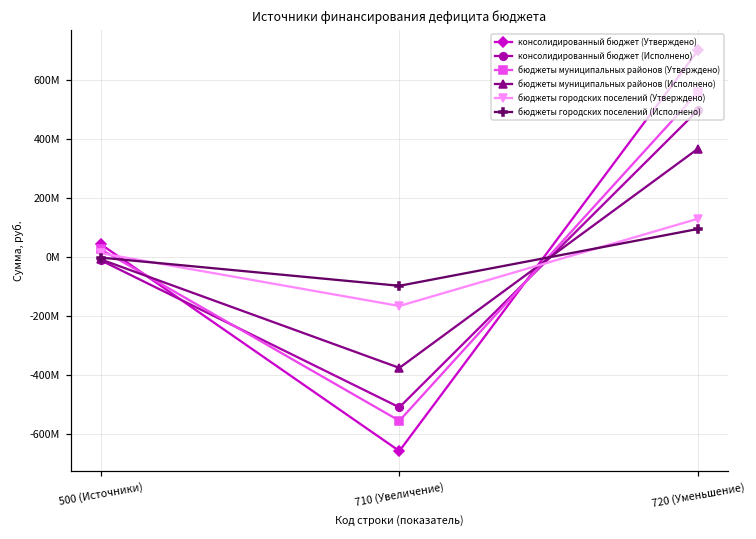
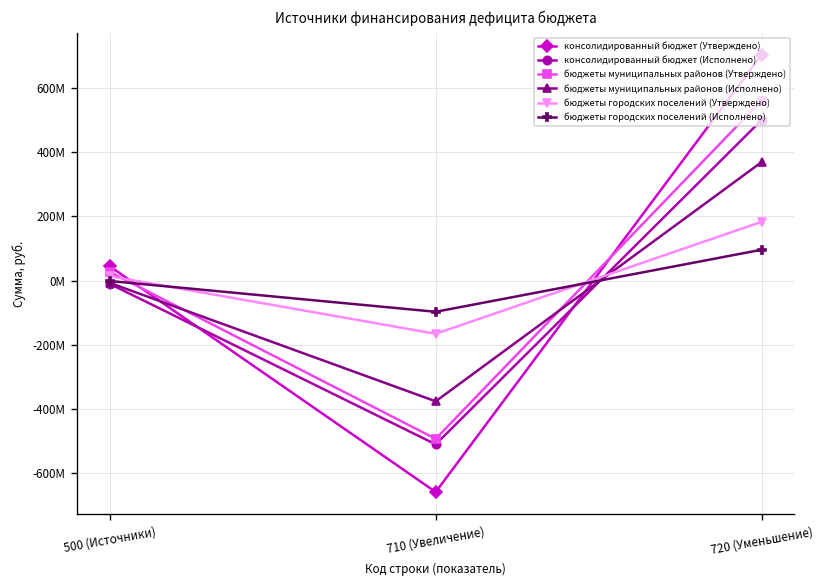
бюджеты муниципальных районов (Утверждено), 710 (Увеличение): -560000000 -> -490000000
бюджеты городских поселений (Утверждено), 720 (Уменьшение): 130000000 -> 180000000
